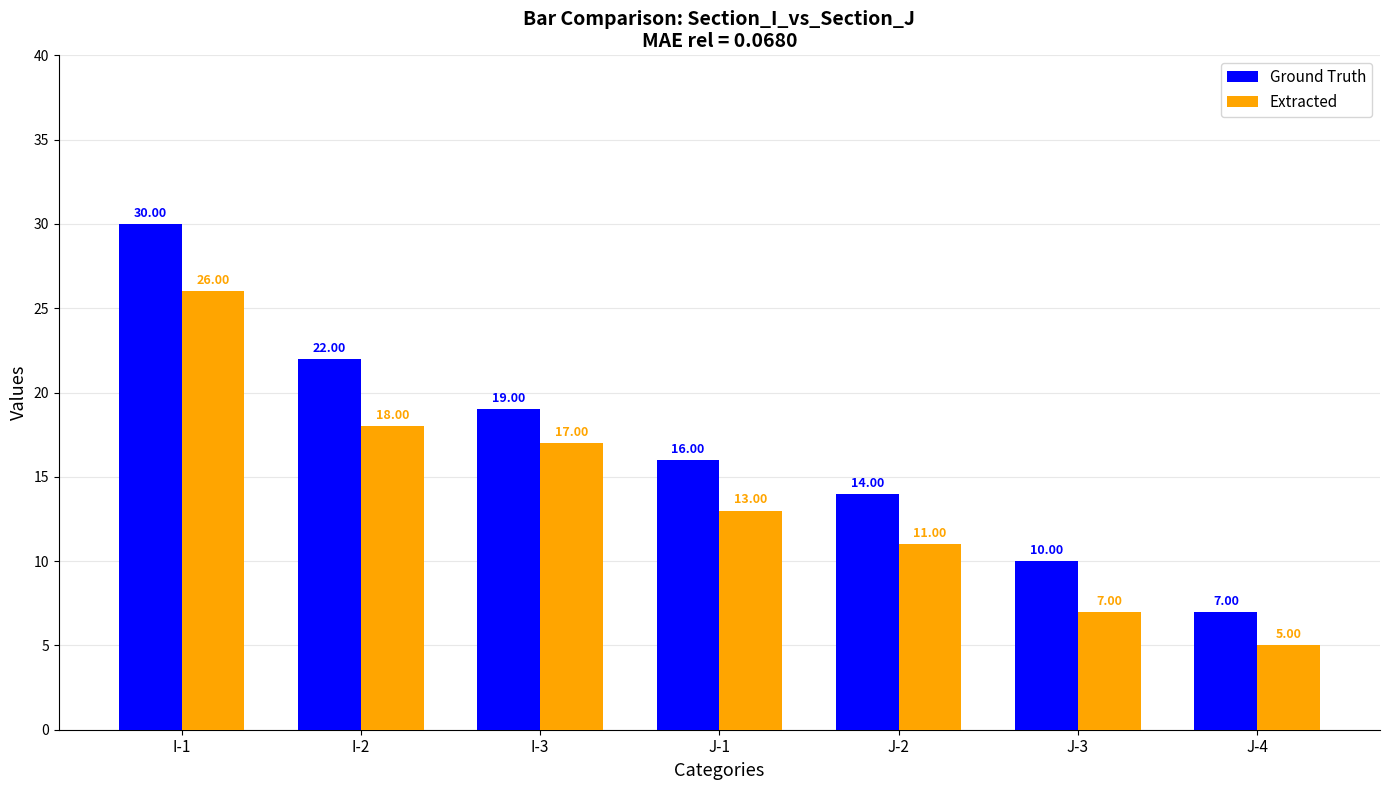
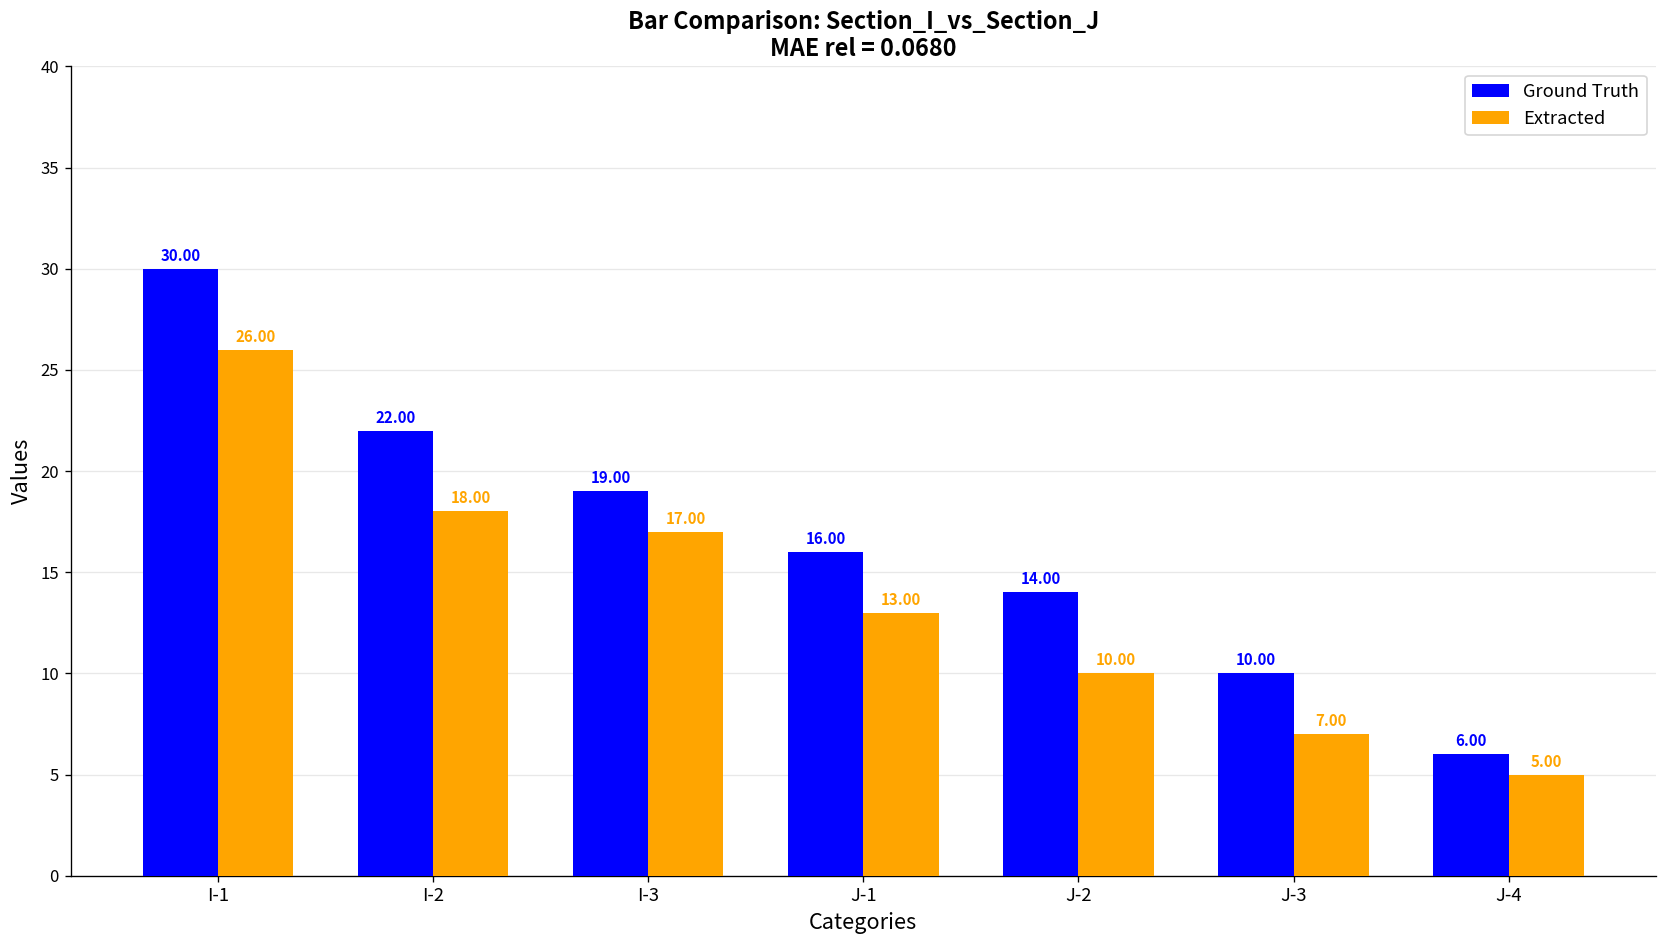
Extracted, J-2: 11.00 -> 10.00
Ground Truth, J-4: 7.00 -> 6.00
